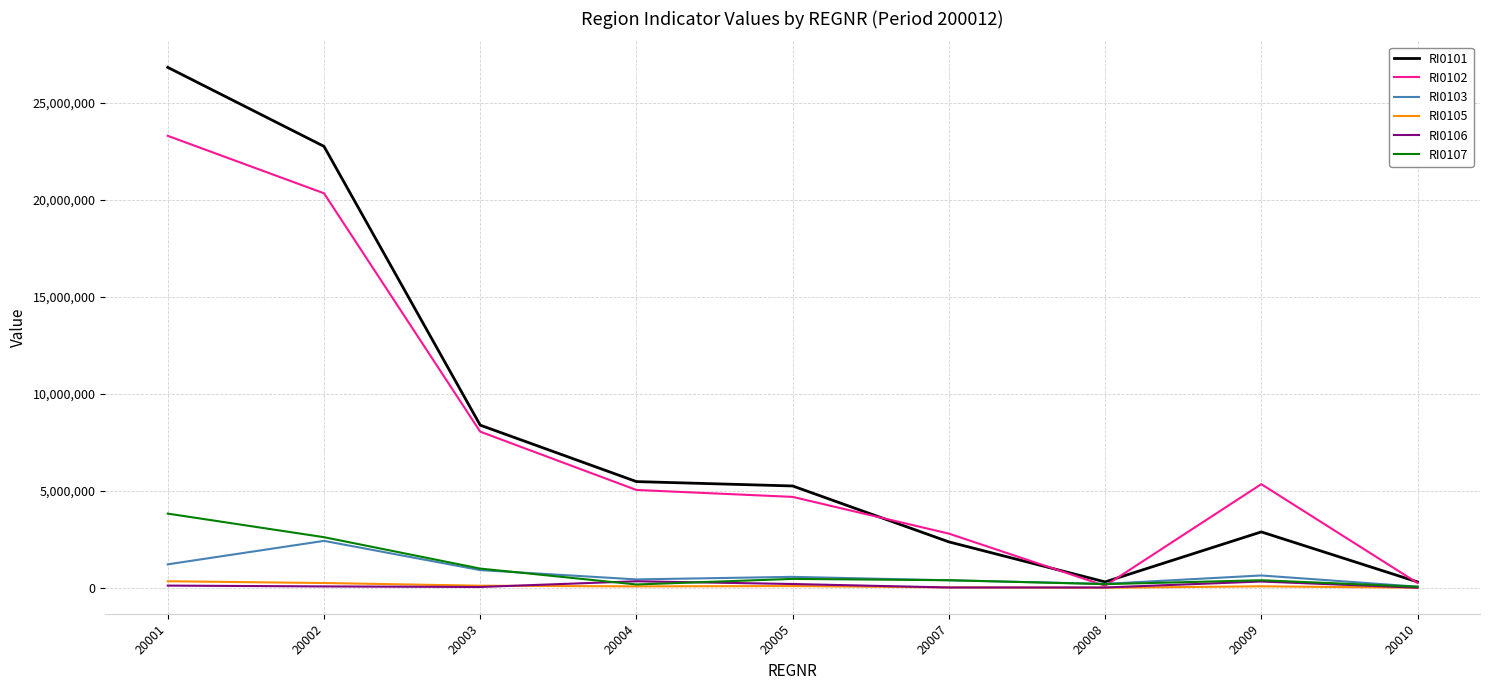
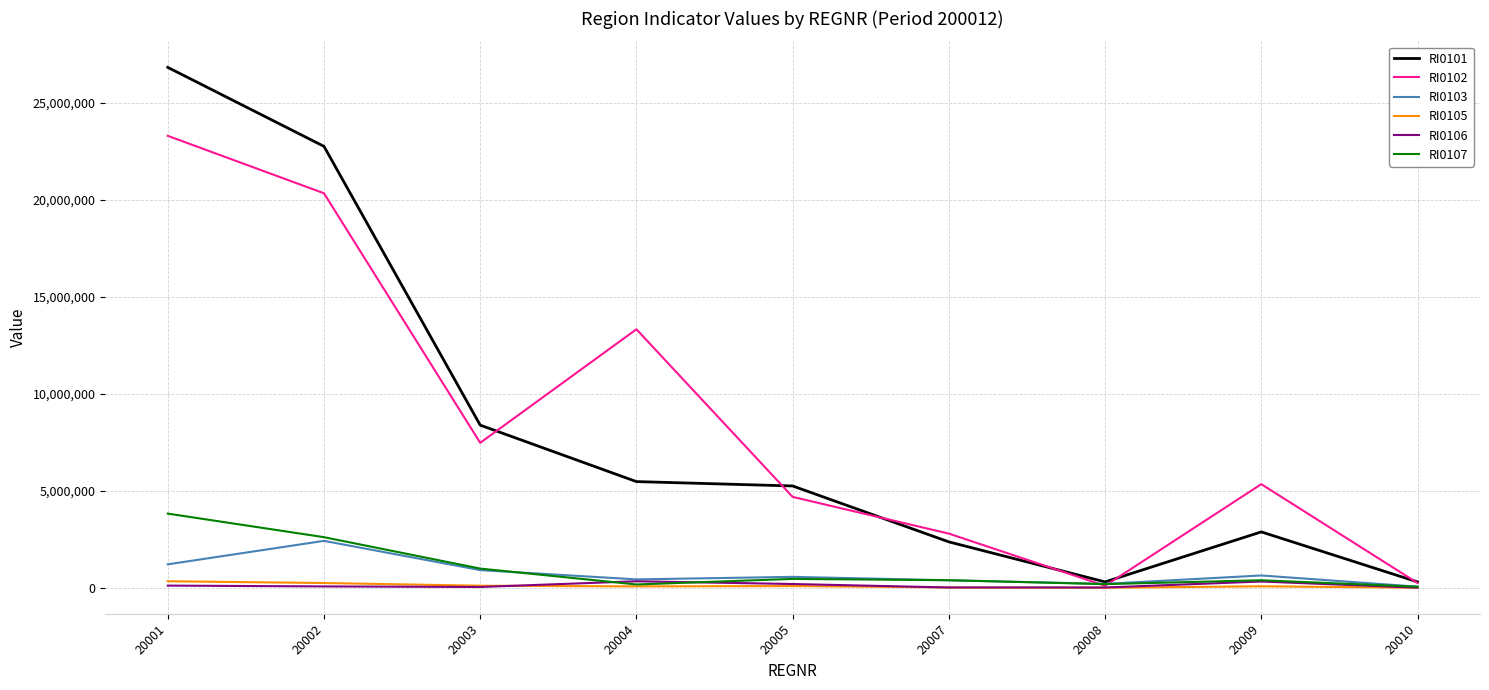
RI0102, 20003: 8,100,000 -> 7,500,000
RI0102, 20004: 5,000,000 -> 13,300,000
